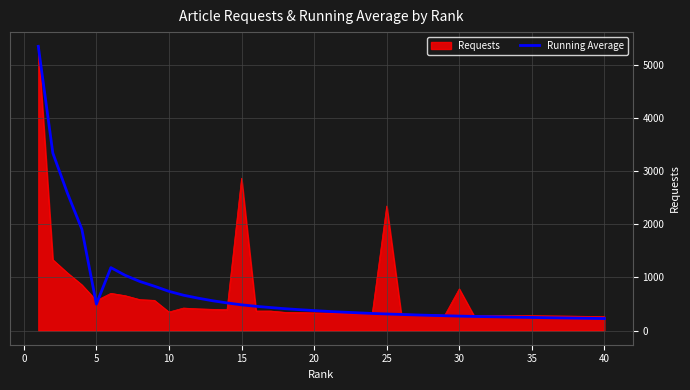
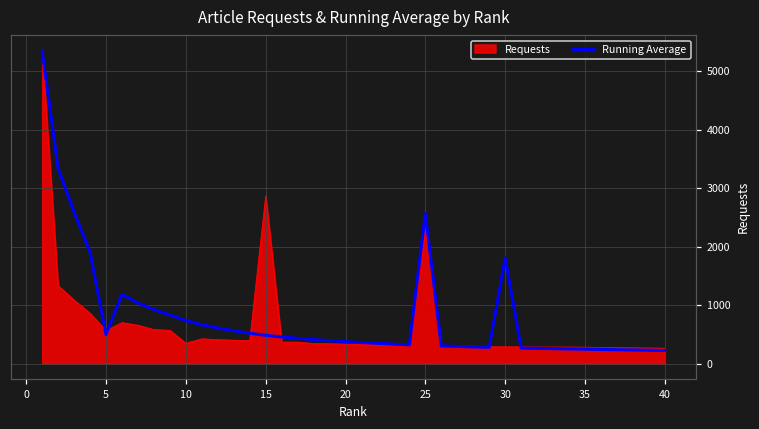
Running Average, 25: 300 -> 2600
Requests, 30: 800 -> 300
Running Average, 30: 300 -> 1800
